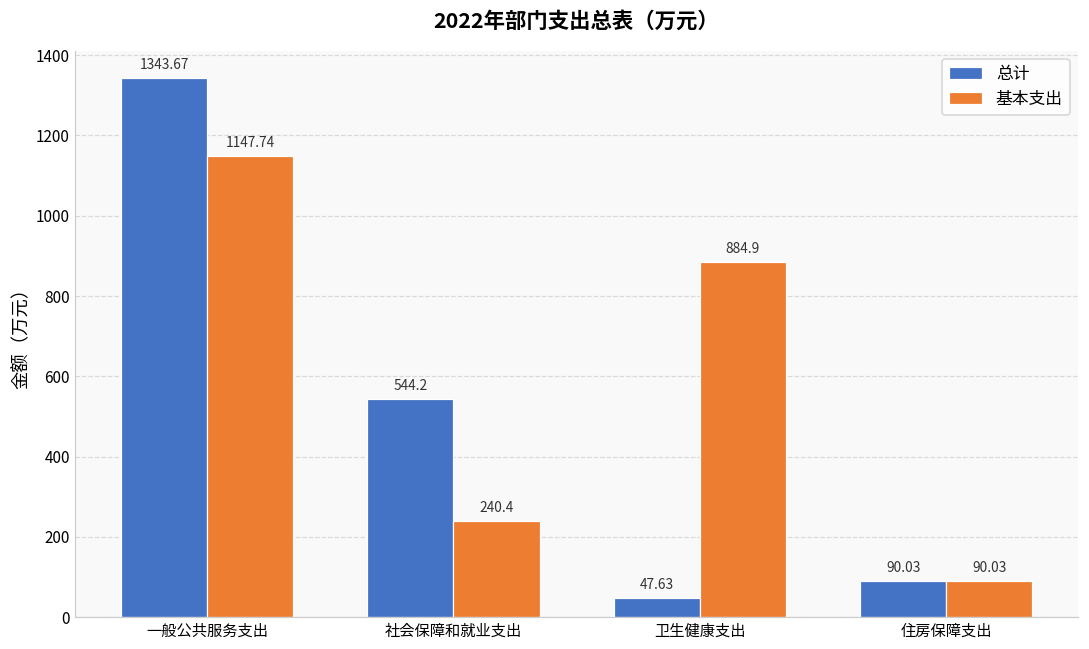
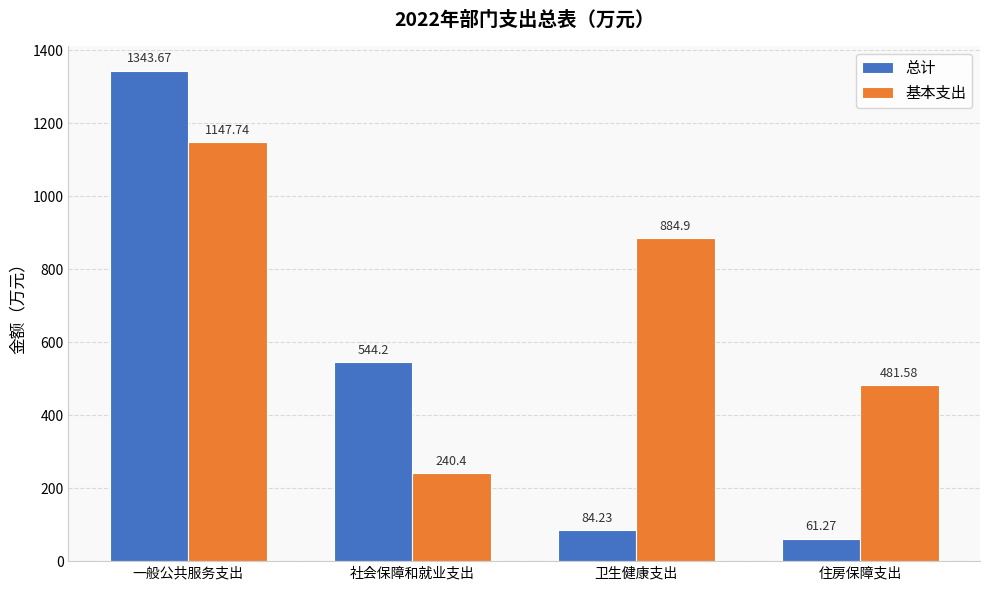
总计, 卫生健康支出: 47.63 -> 84.23
总计, 住房保障支出: 90.03 -> 61.27
基本支出, 住房保障支出: 90.03 -> 481.58
